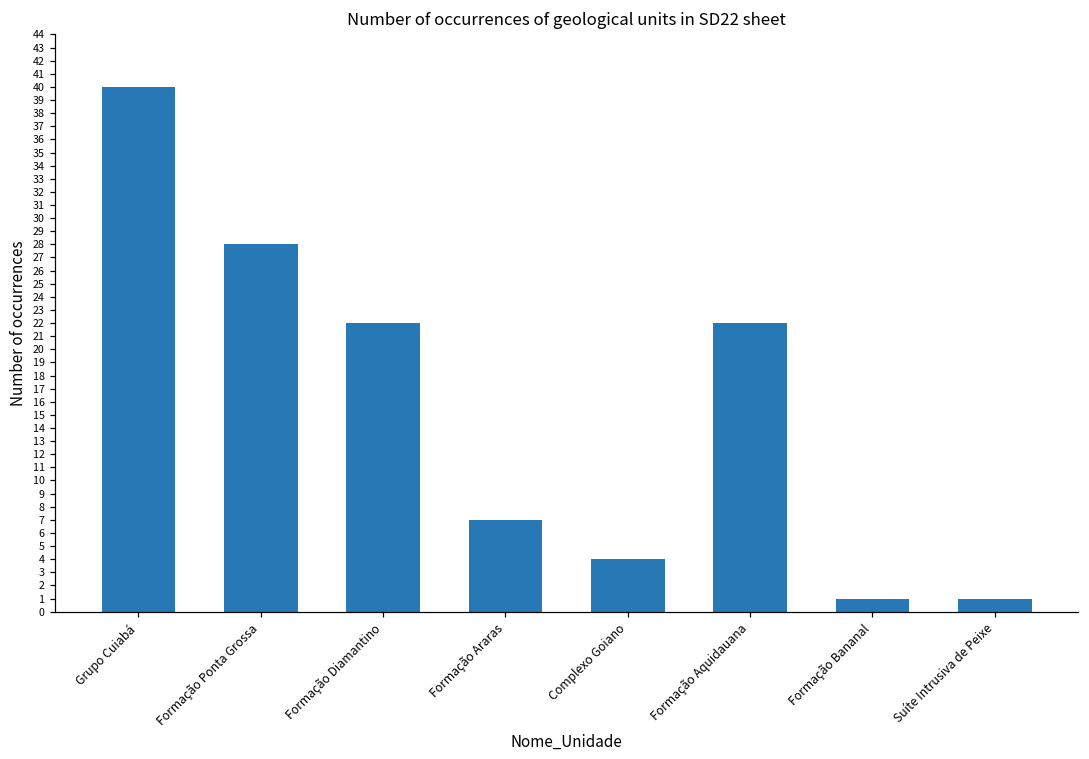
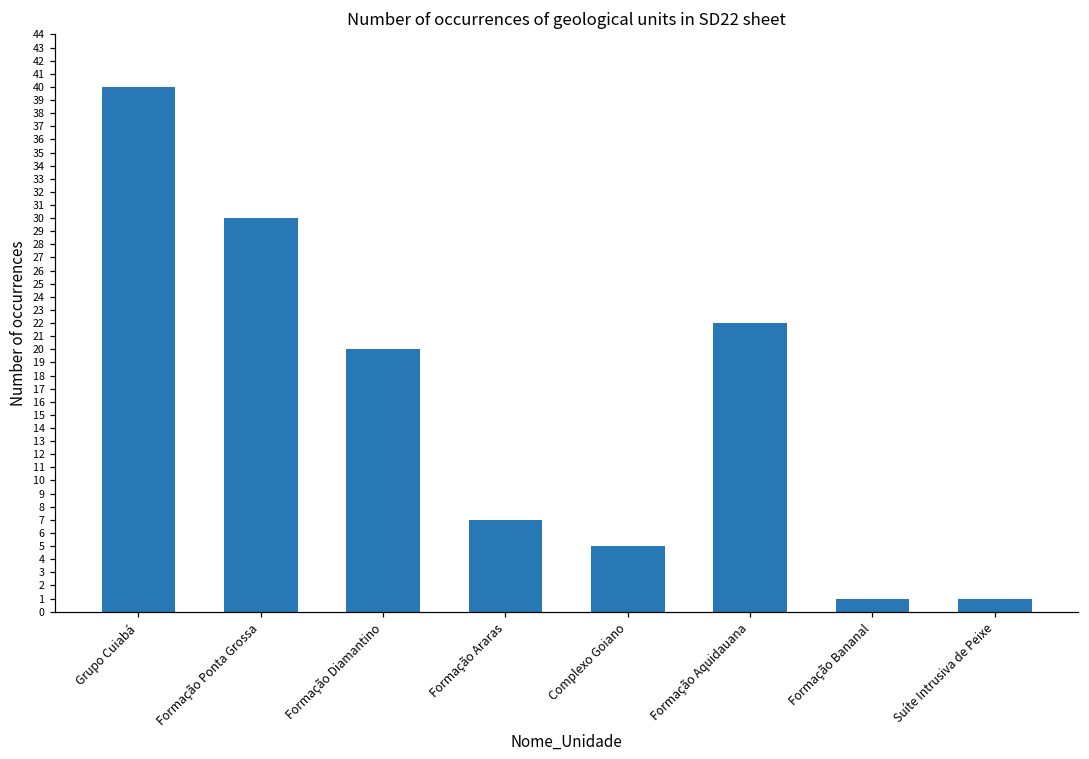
Formação Ponta Grossa: 28 -> 30
Formação Diamantino: 22 -> 20
Complexo Goiano: 4 -> 5
